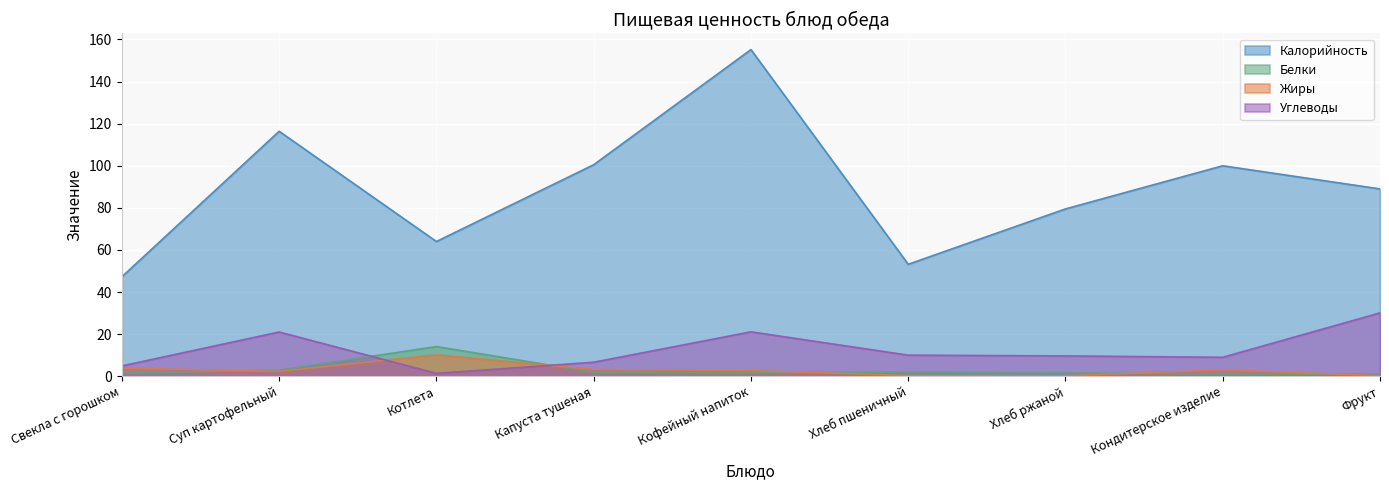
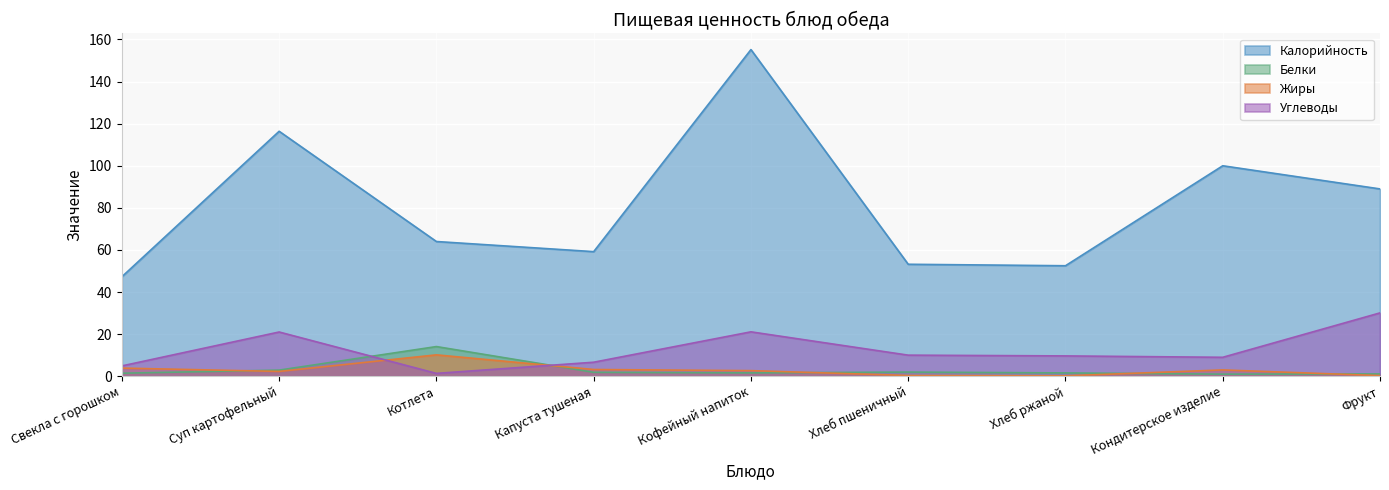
Калорийность, Капуста тушеная: 101 -> 59
Калорийность, Хлеб ржаной: 80 -> 53
